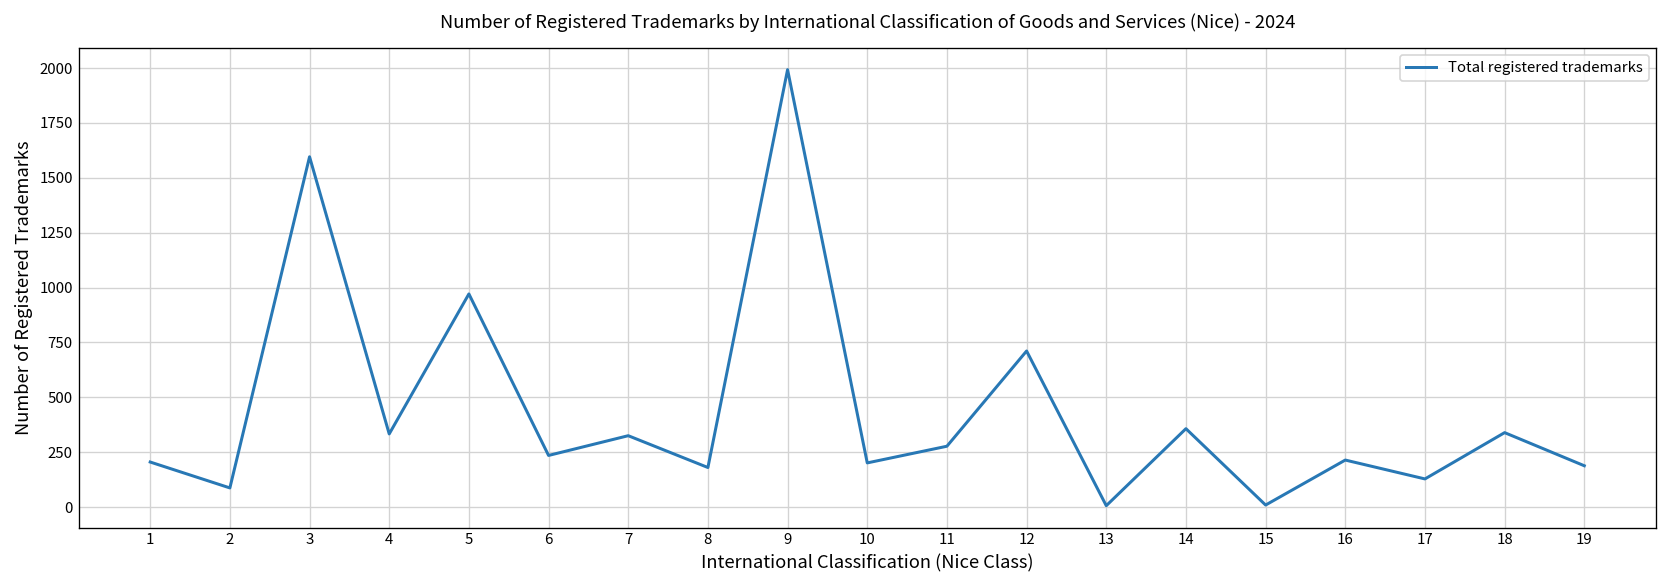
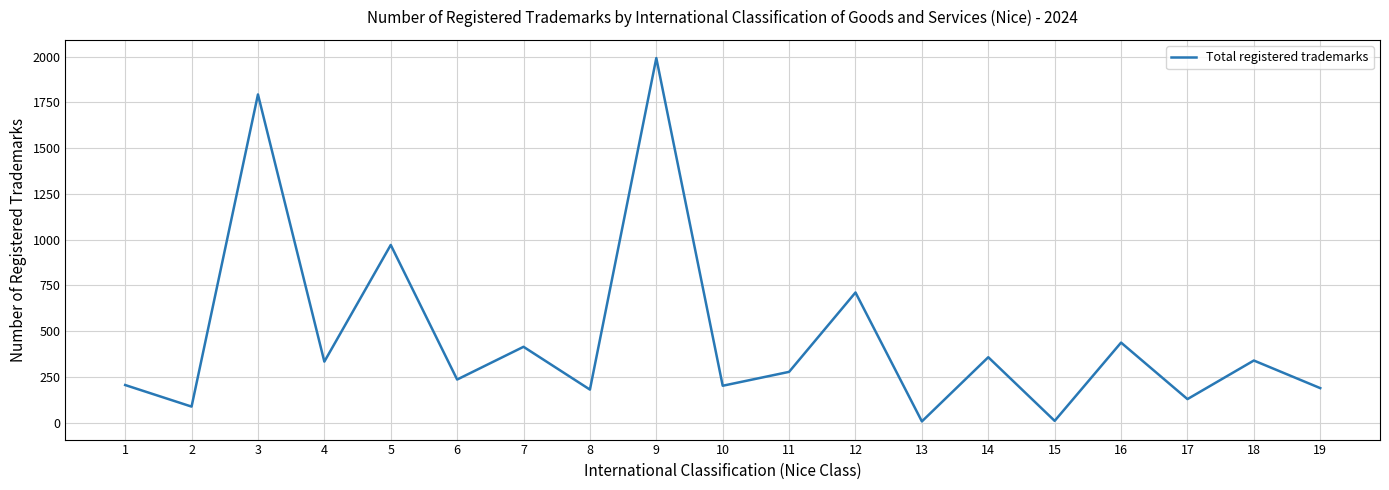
3: 1600 -> 1790
7: 330 -> 410
16: 210 -> 440
